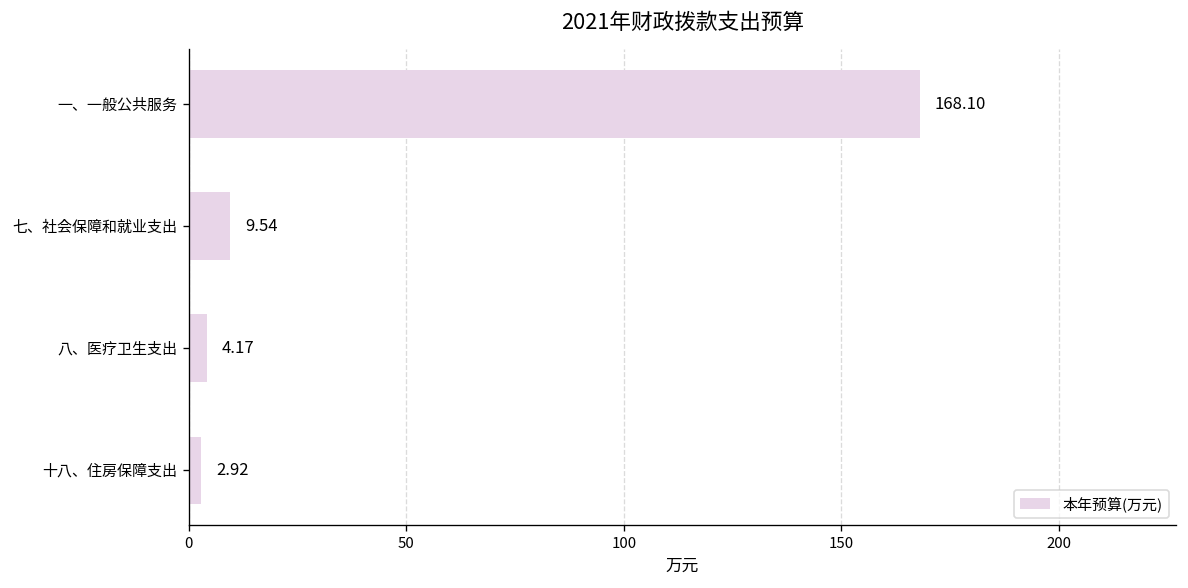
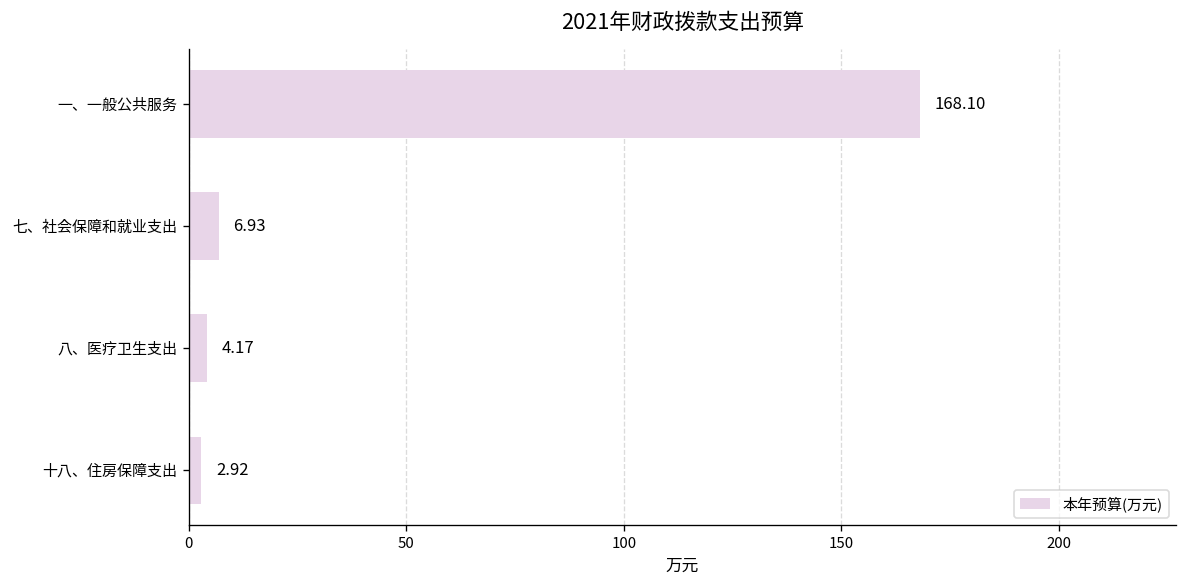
七、社会保障和就业支出: 9.54 -> 6.93
